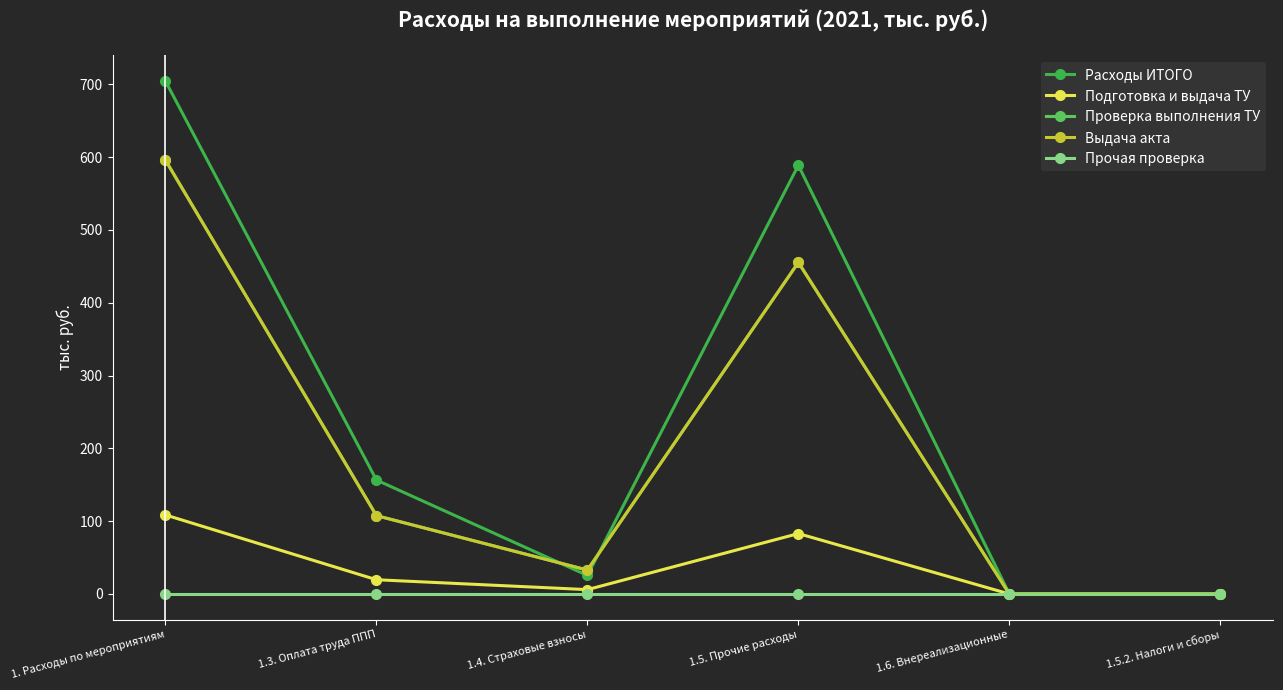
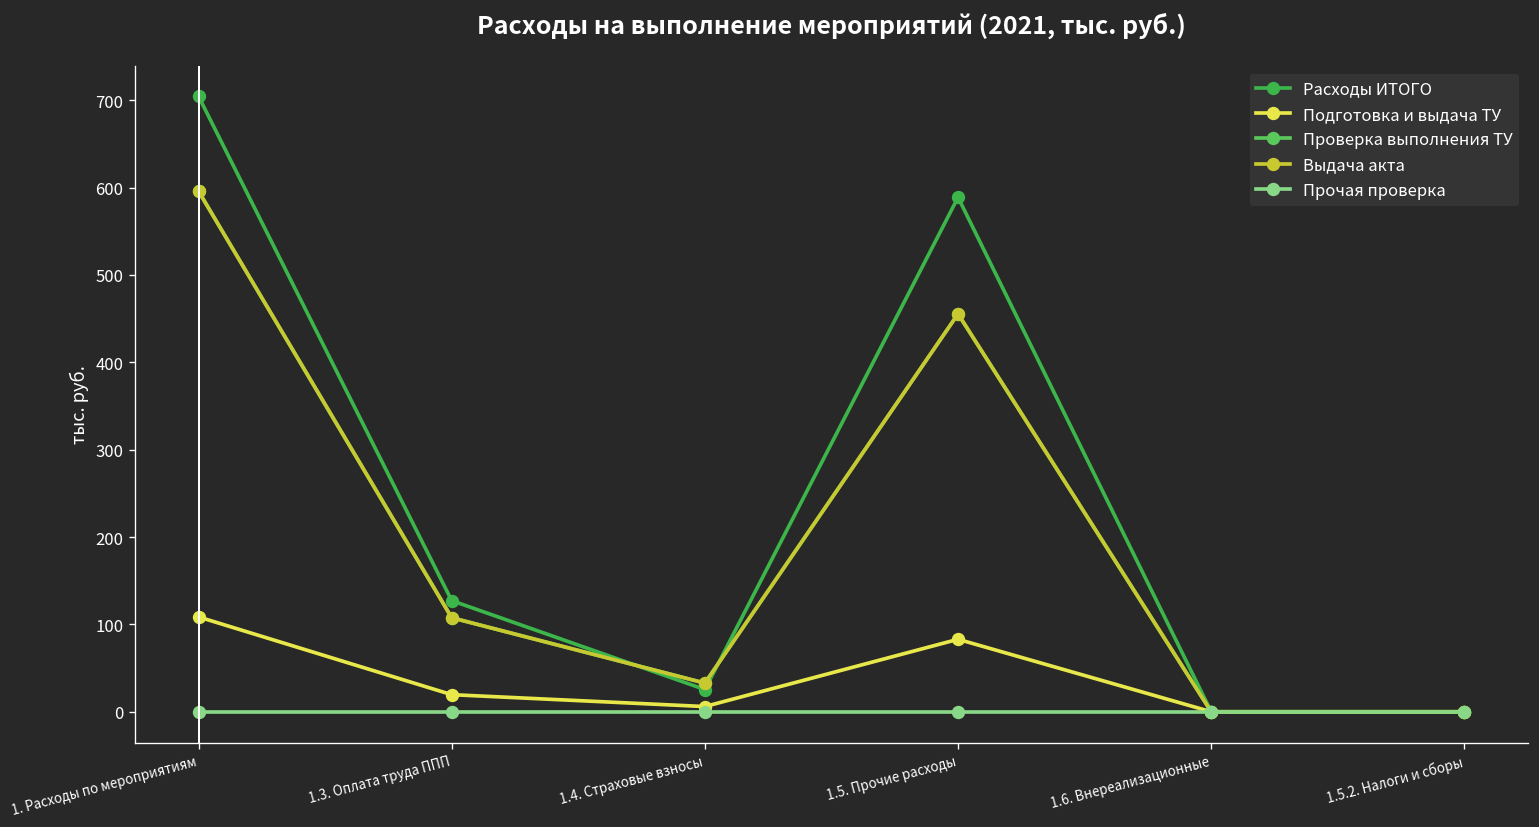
Расходы ИТОГО, 1.3. Оплата труда ППП: 160 -> 130
